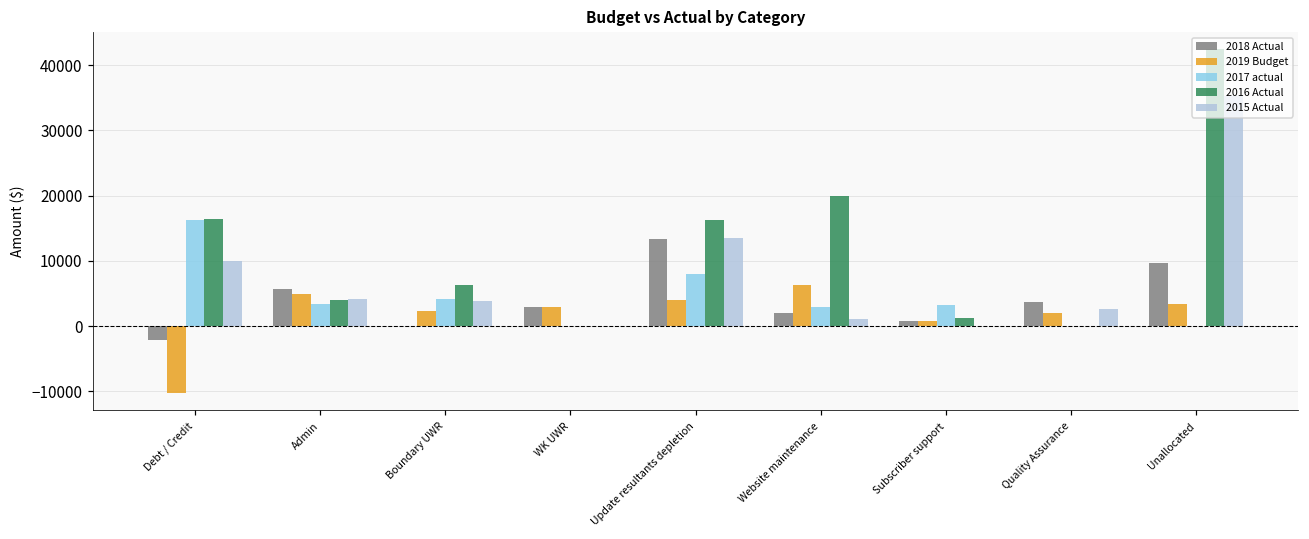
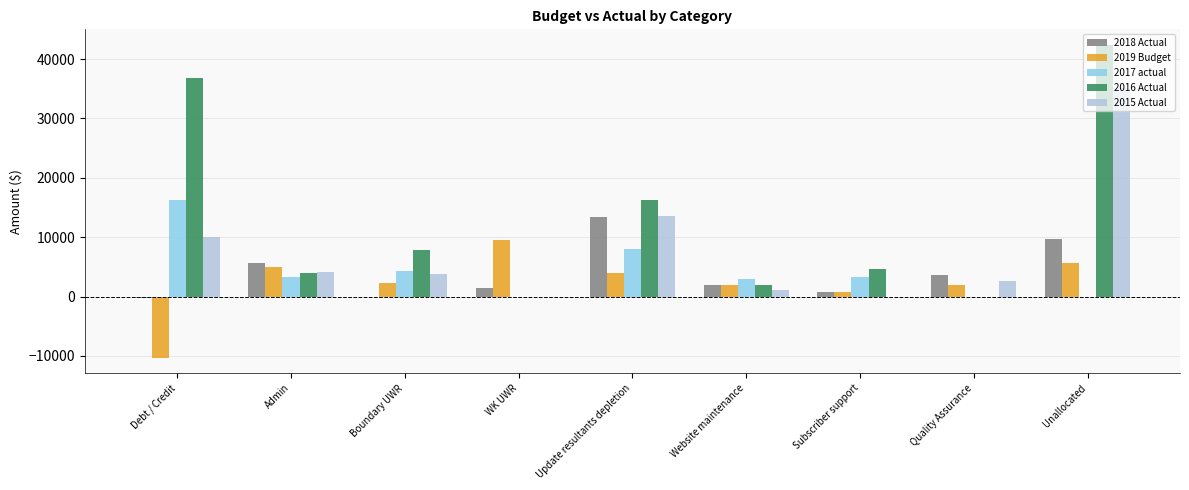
2018 Actual, Debt / Credit: -2000 -> 0
2016 Actual, Debt / Credit: 16000 -> 37000
2016 Actual, Boundary UWR: 6000 -> 8000
2018 Actual, WK UWR: 3000 -> 1000
2019 Budget, WK UWR: 3000 -> 10000
2019 Budget, Website maintenance: 6000 -> 2000
2016 Actual, Website maintenance: 20000 -> 2000
2016 Actual, Subscriber support: 1000 -> 5000
2019 Budget, Unallocated: 3000 -> 6000
